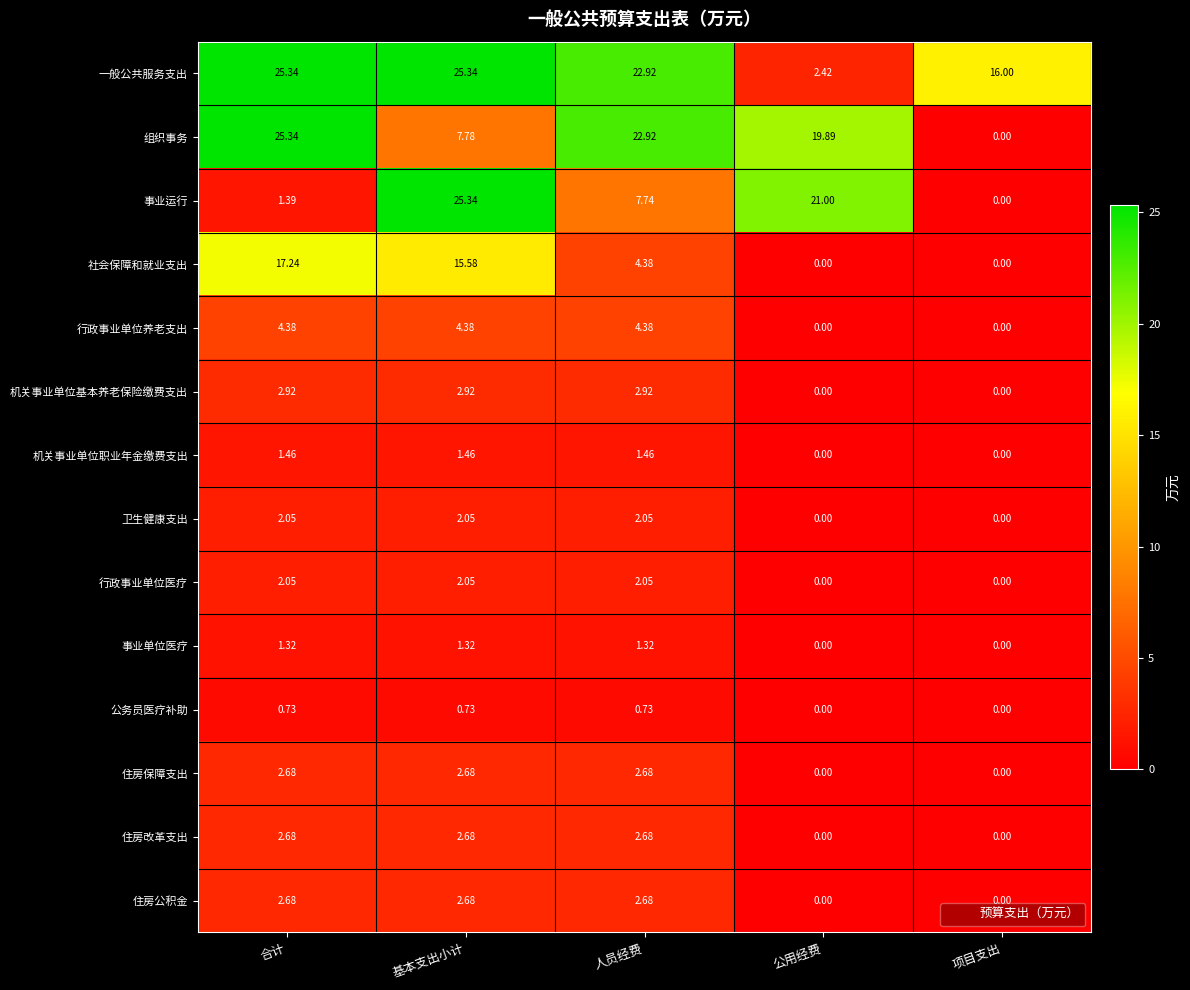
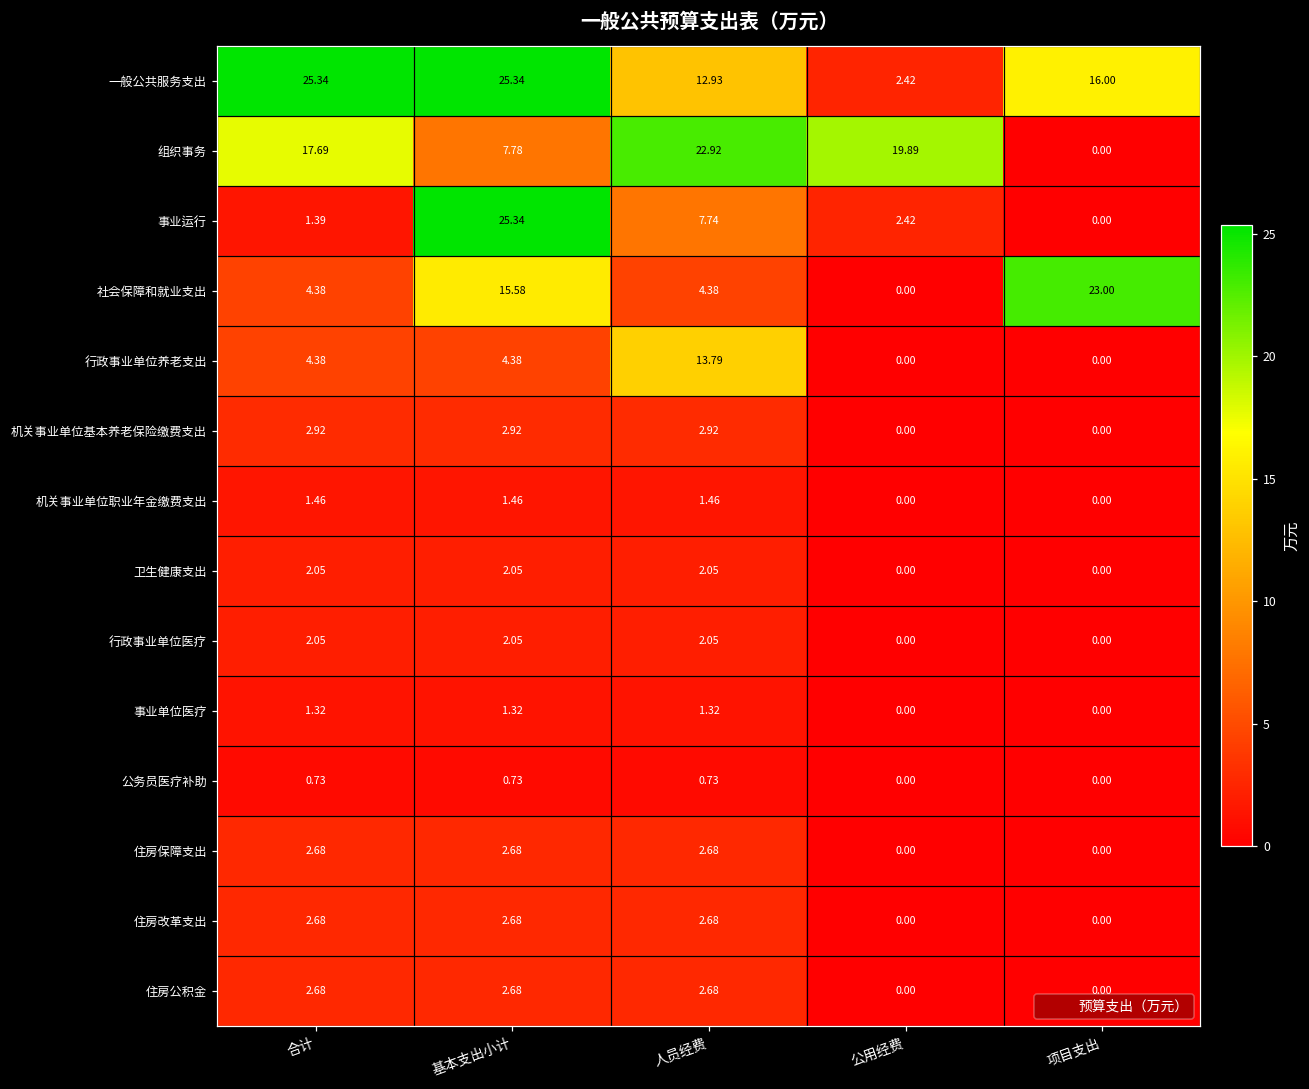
一般公共服务支出, 人员经费: 22.92 -> 12.93
组织事务, 合计: 25.34 -> 17.69
事业运行, 公用经费: 21.00 -> 2.42
社会保障和就业支出, 合计: 17.24 -> 4.38
社会保障和就业支出, 项目支出: 0.00 -> 23.00
行政事业单位养老支出, 人员经费: 4.38 -> 13.79
